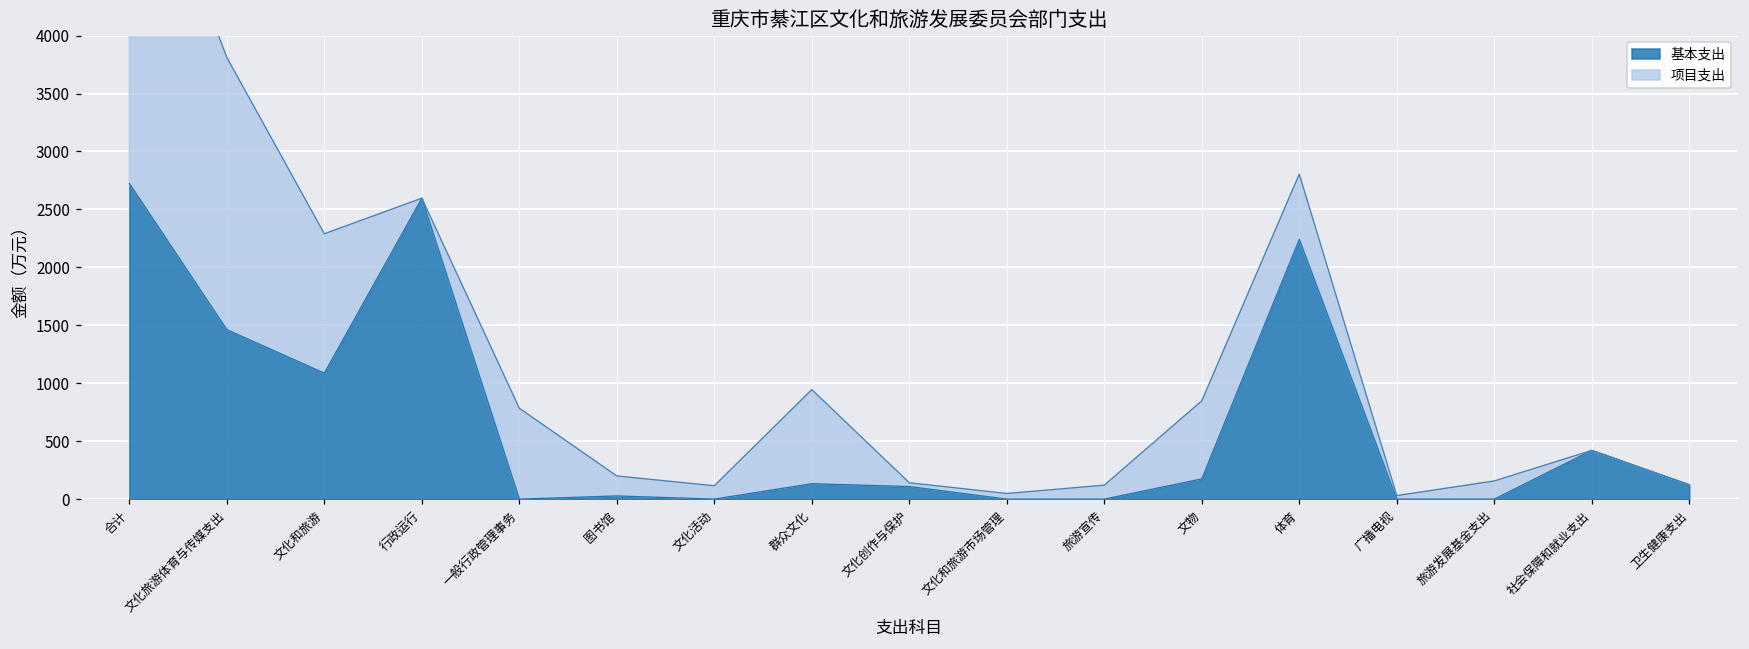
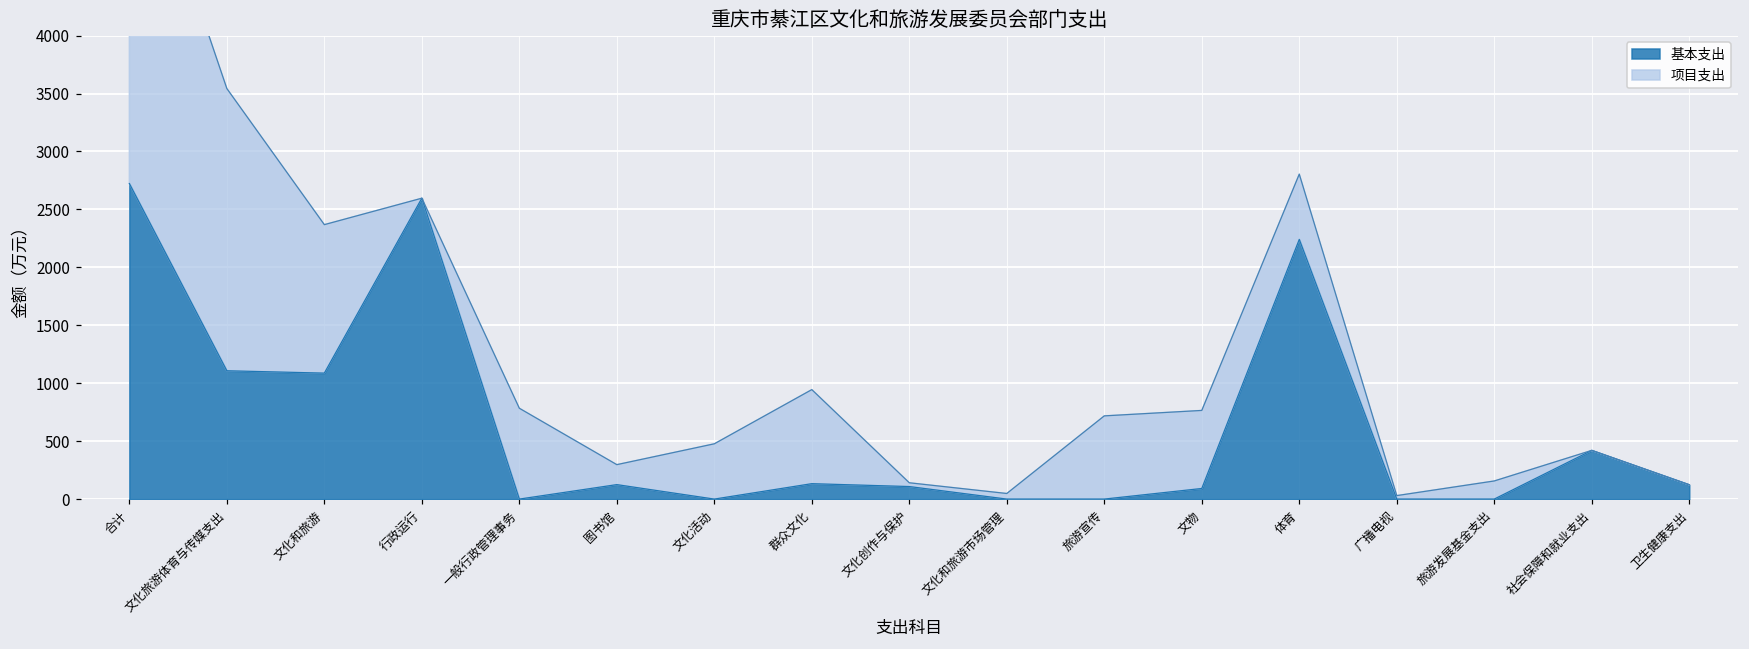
基本支出, 文化旅游体育与传媒支出: 1460 -> 1110
项目支出, 文化旅游体育与传媒支出: 2350 -> 2440
项目支出, 文化和旅游: 1200 -> 1280
基本支出, 图书馆: 30 -> 120
项目支出, 文化活动: 120 -> 480
项目支出, 旅游宣传: 120 -> 720
基本支出, 文物: 170 -> 90
